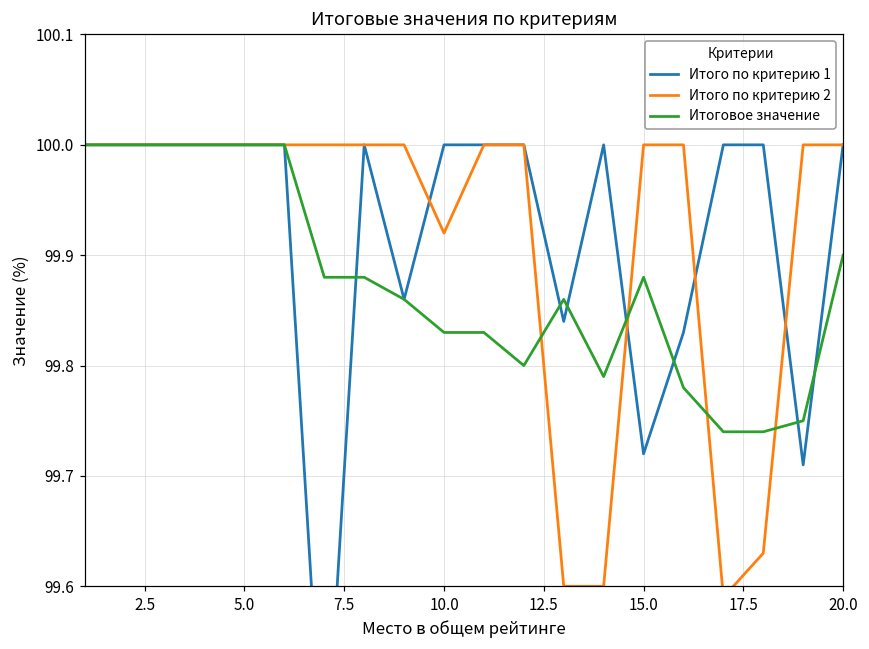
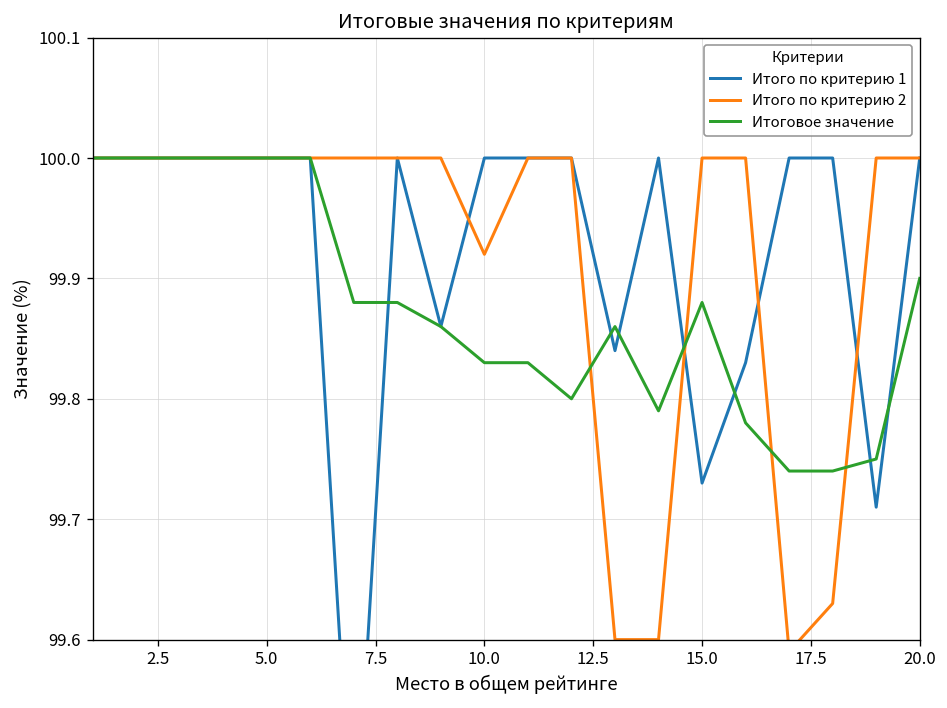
Итого по критерию 1, 15.0: 99.72 -> 99.73
